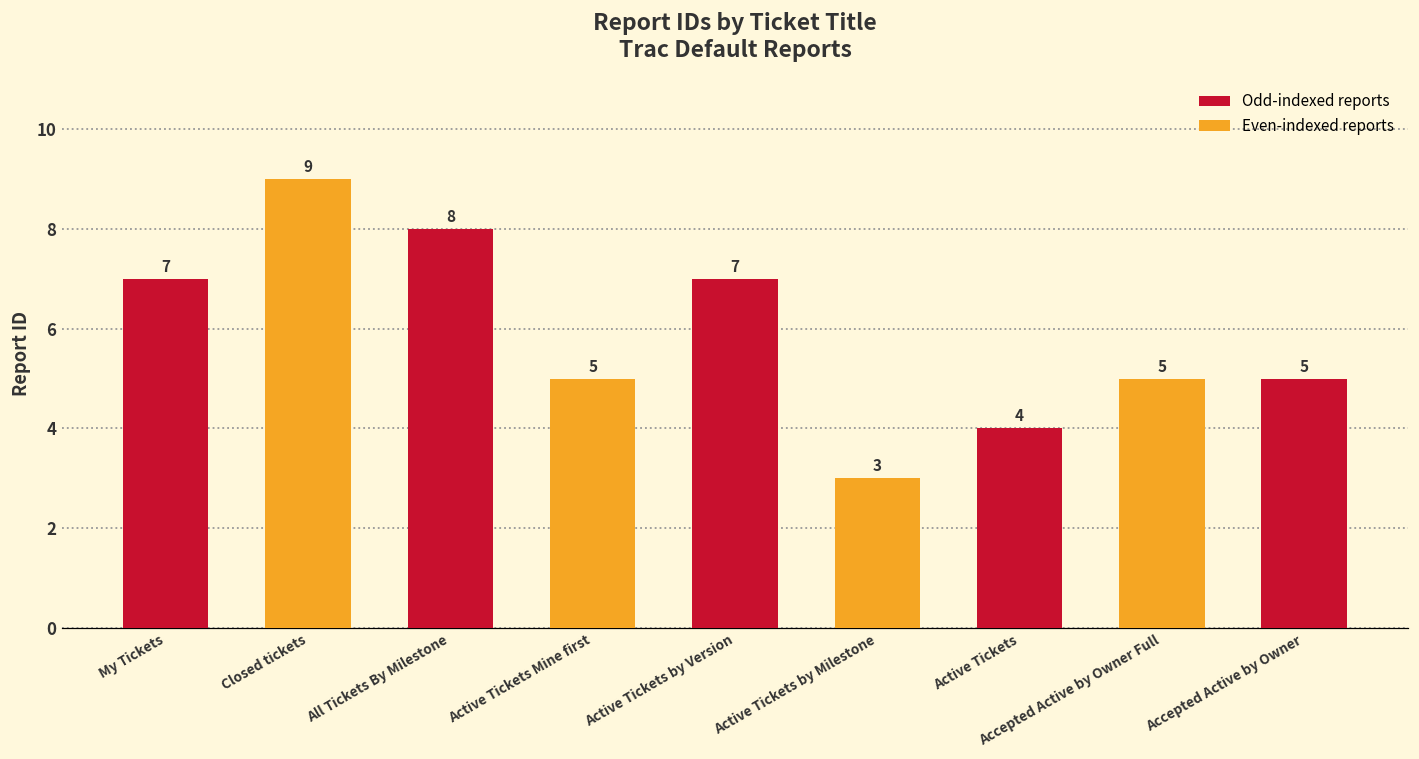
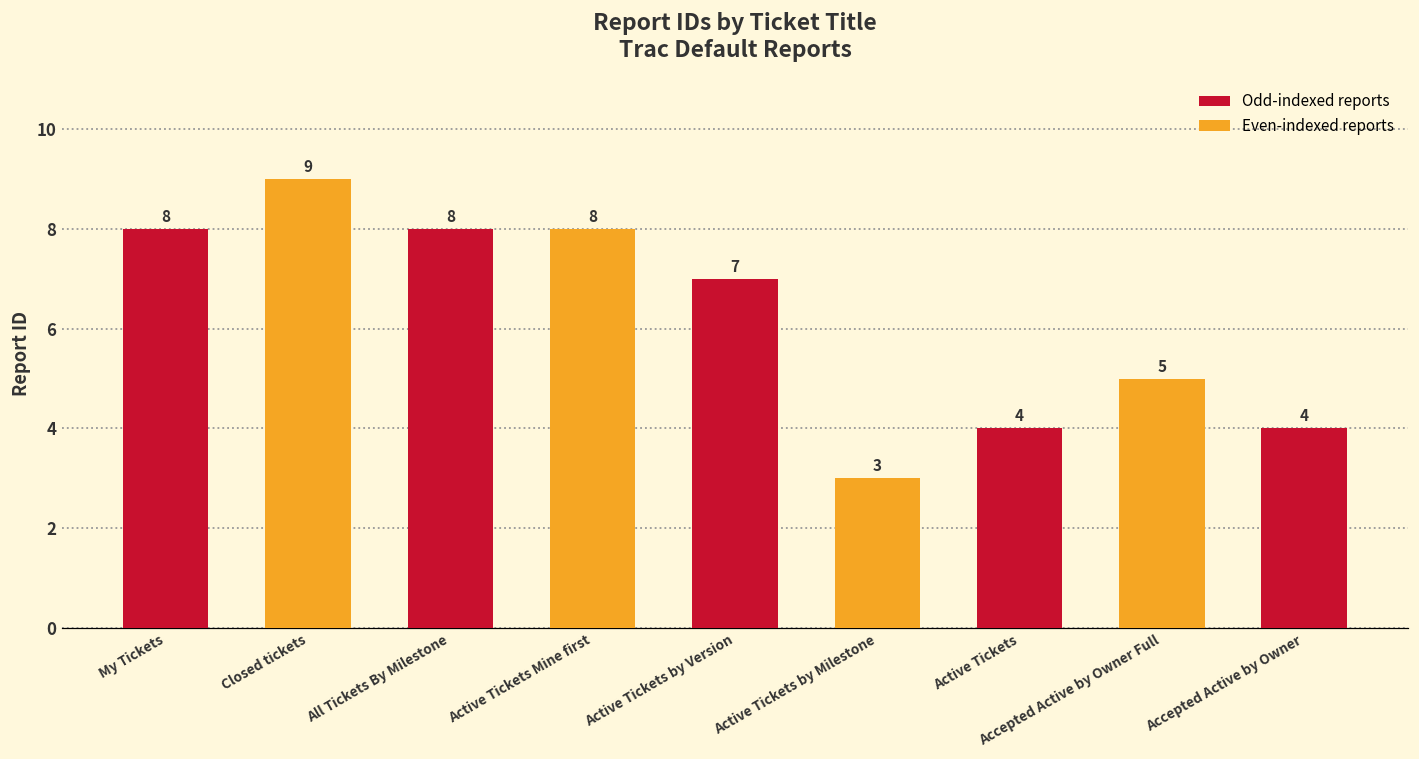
My Tickets: 7 -> 8
Active Tickets Mine first: 5 -> 8
Accepted Active by Owner: 5 -> 4
